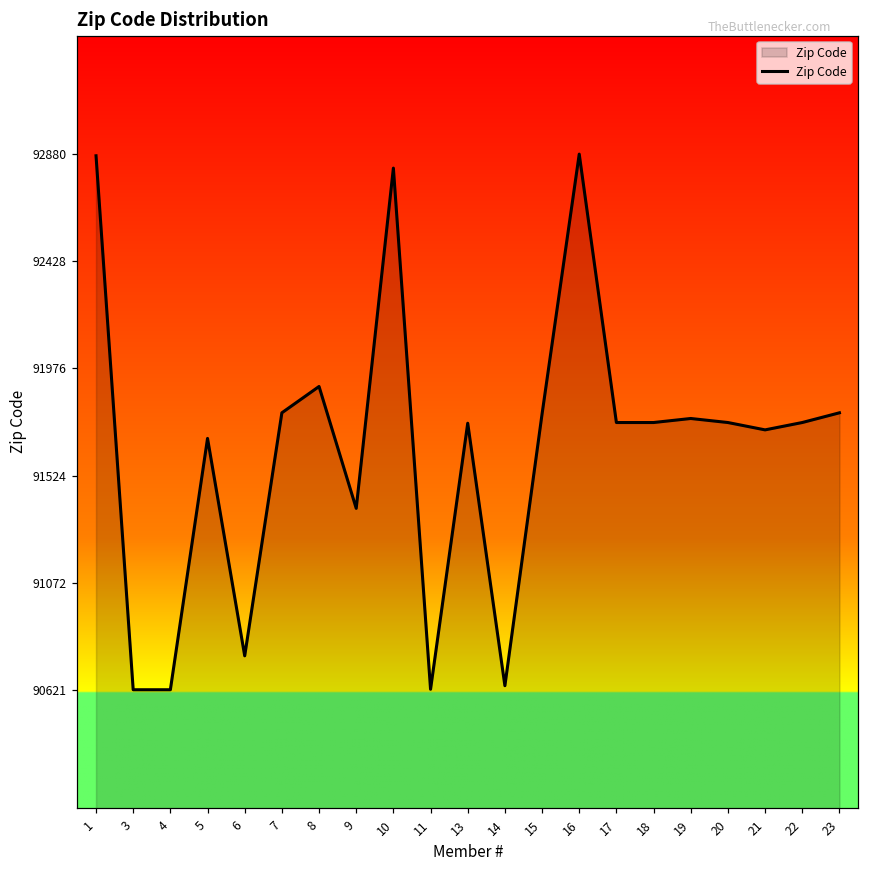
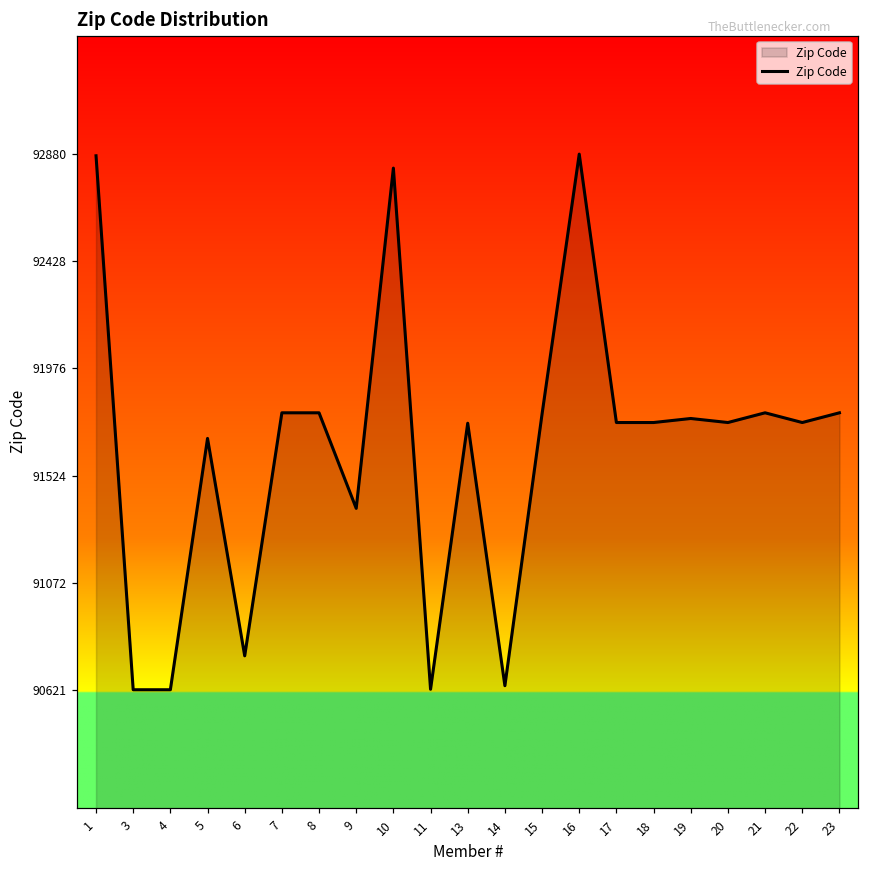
8: 91900 -> 91790
21: 91720 -> 91790
